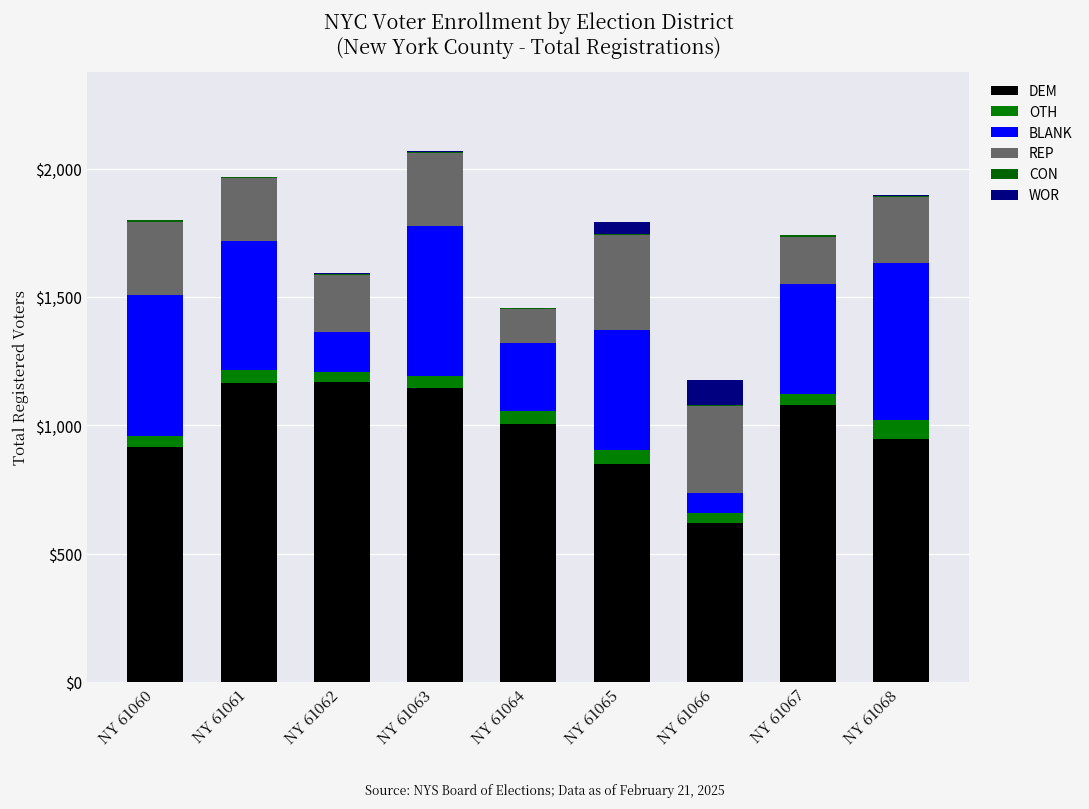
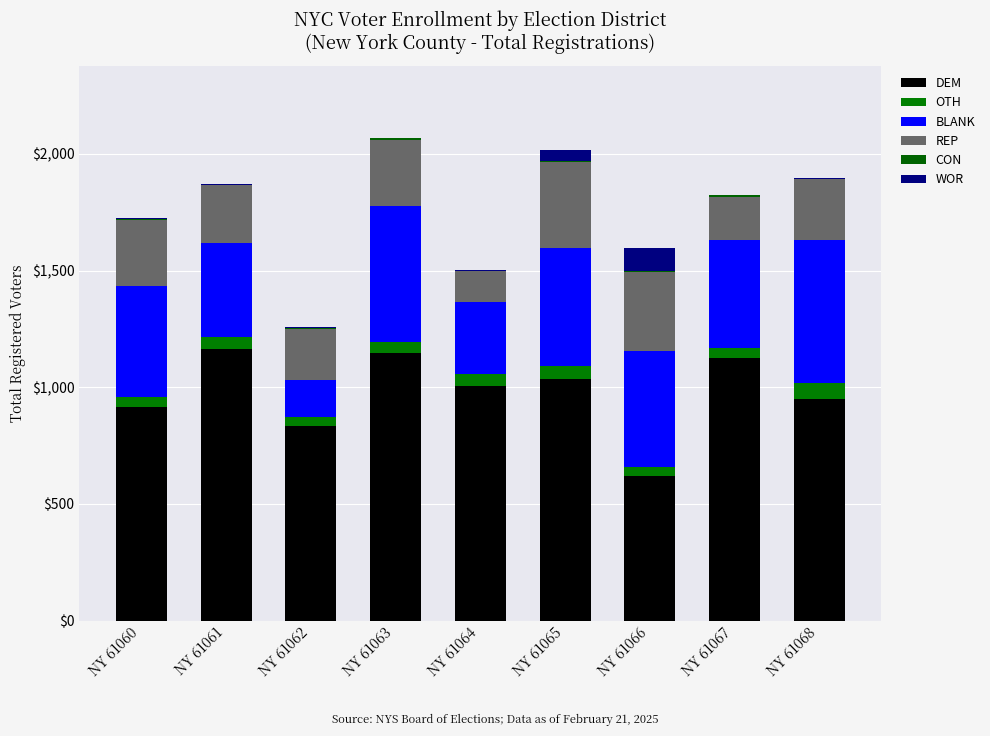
BLANK, NY 61060: $550 -> $470
BLANK, NY 61061: $500 -> $410
DEM, NY 61062: $1,170 -> $830
BLANK, NY 61064: $260 -> $310
DEM, NY 61065: $850 -> $1,040
BLANK, NY 61065: $470 -> $510
BLANK, NY 61066: $80 -> $500
DEM, NY 61067: $1,080 -> $1,130
BLANK, NY 61067: $430 -> $470
